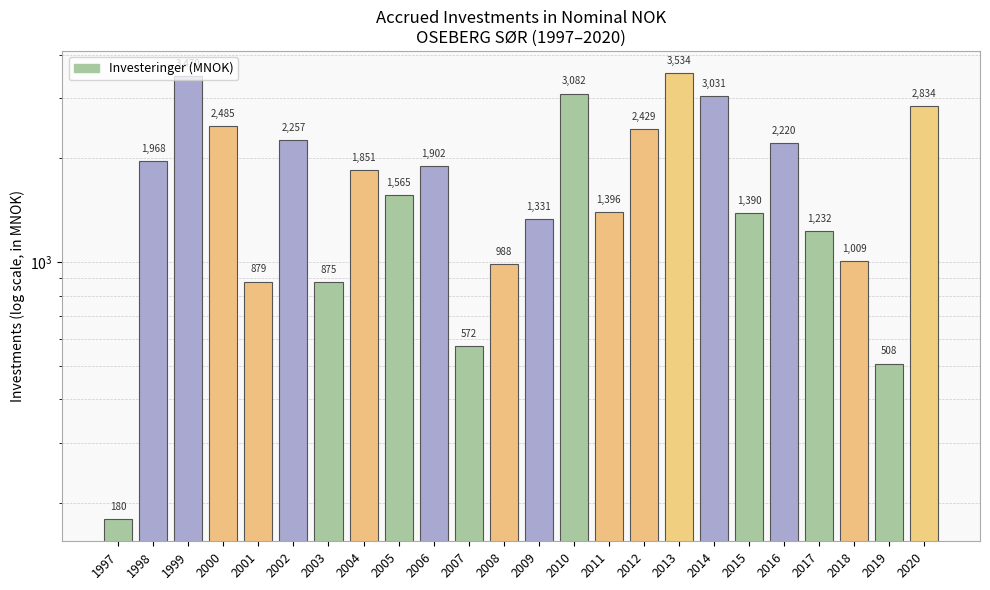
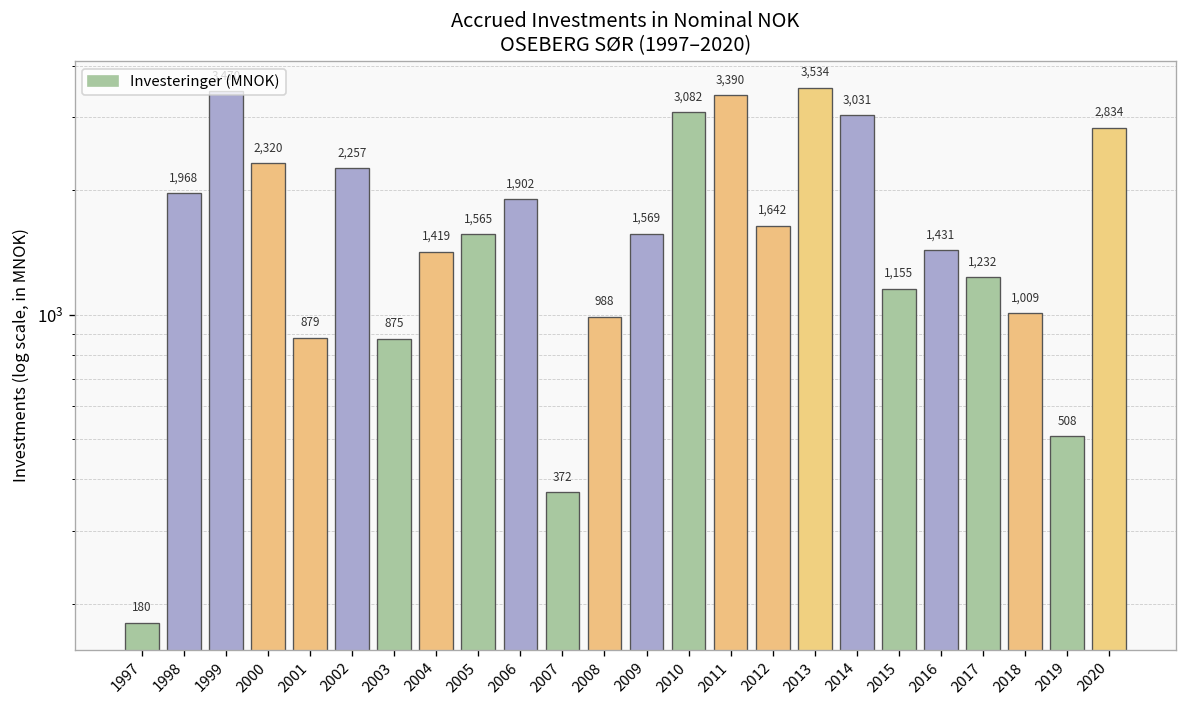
2000: 2,485 -> 2,320
2004: 1,851 -> 1,419
2007: 572 -> 372
2009: 1,331 -> 1,569
2011: 1,396 -> 3,390
2012: 2,429 -> 1,642
2015: 1,390 -> 1,155
2016: 2,220 -> 1,431
